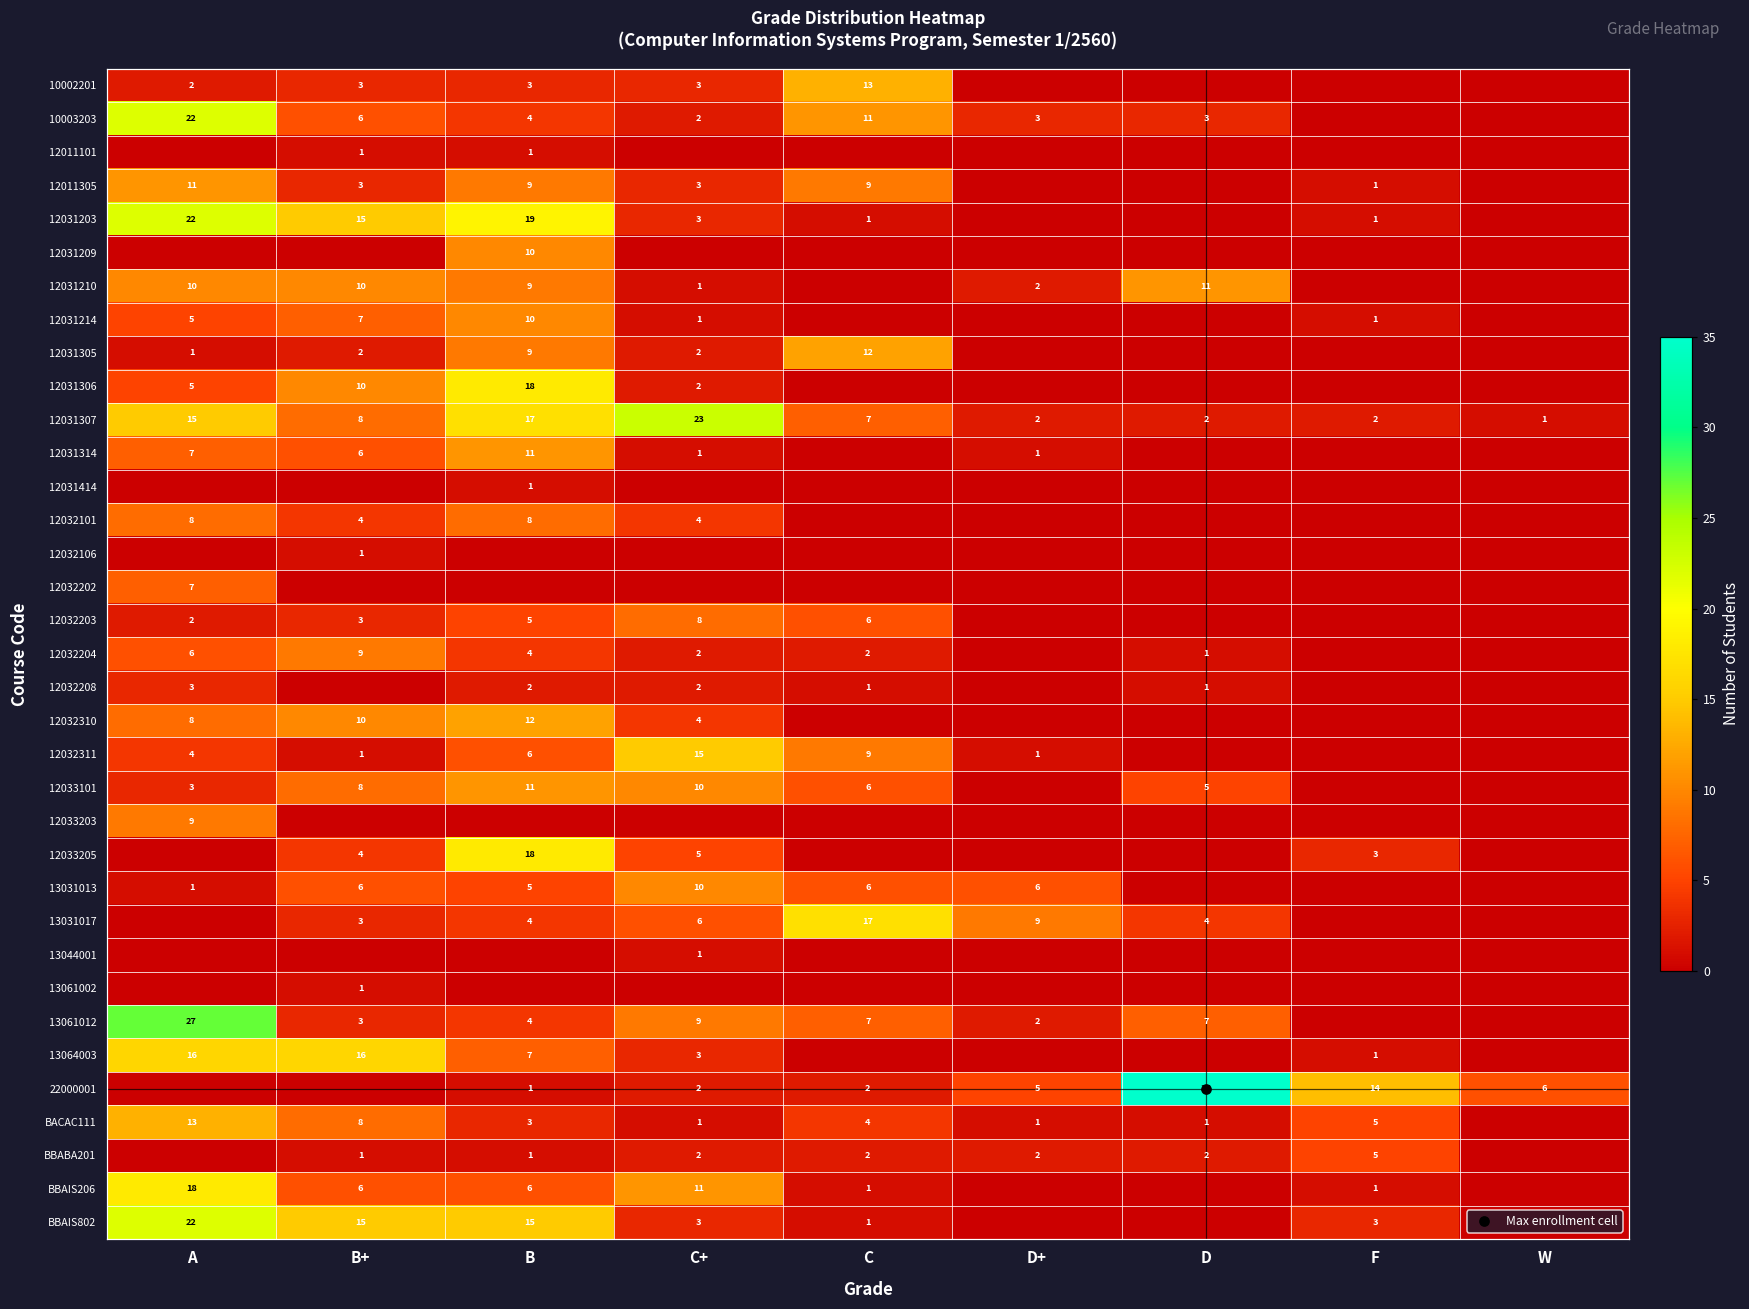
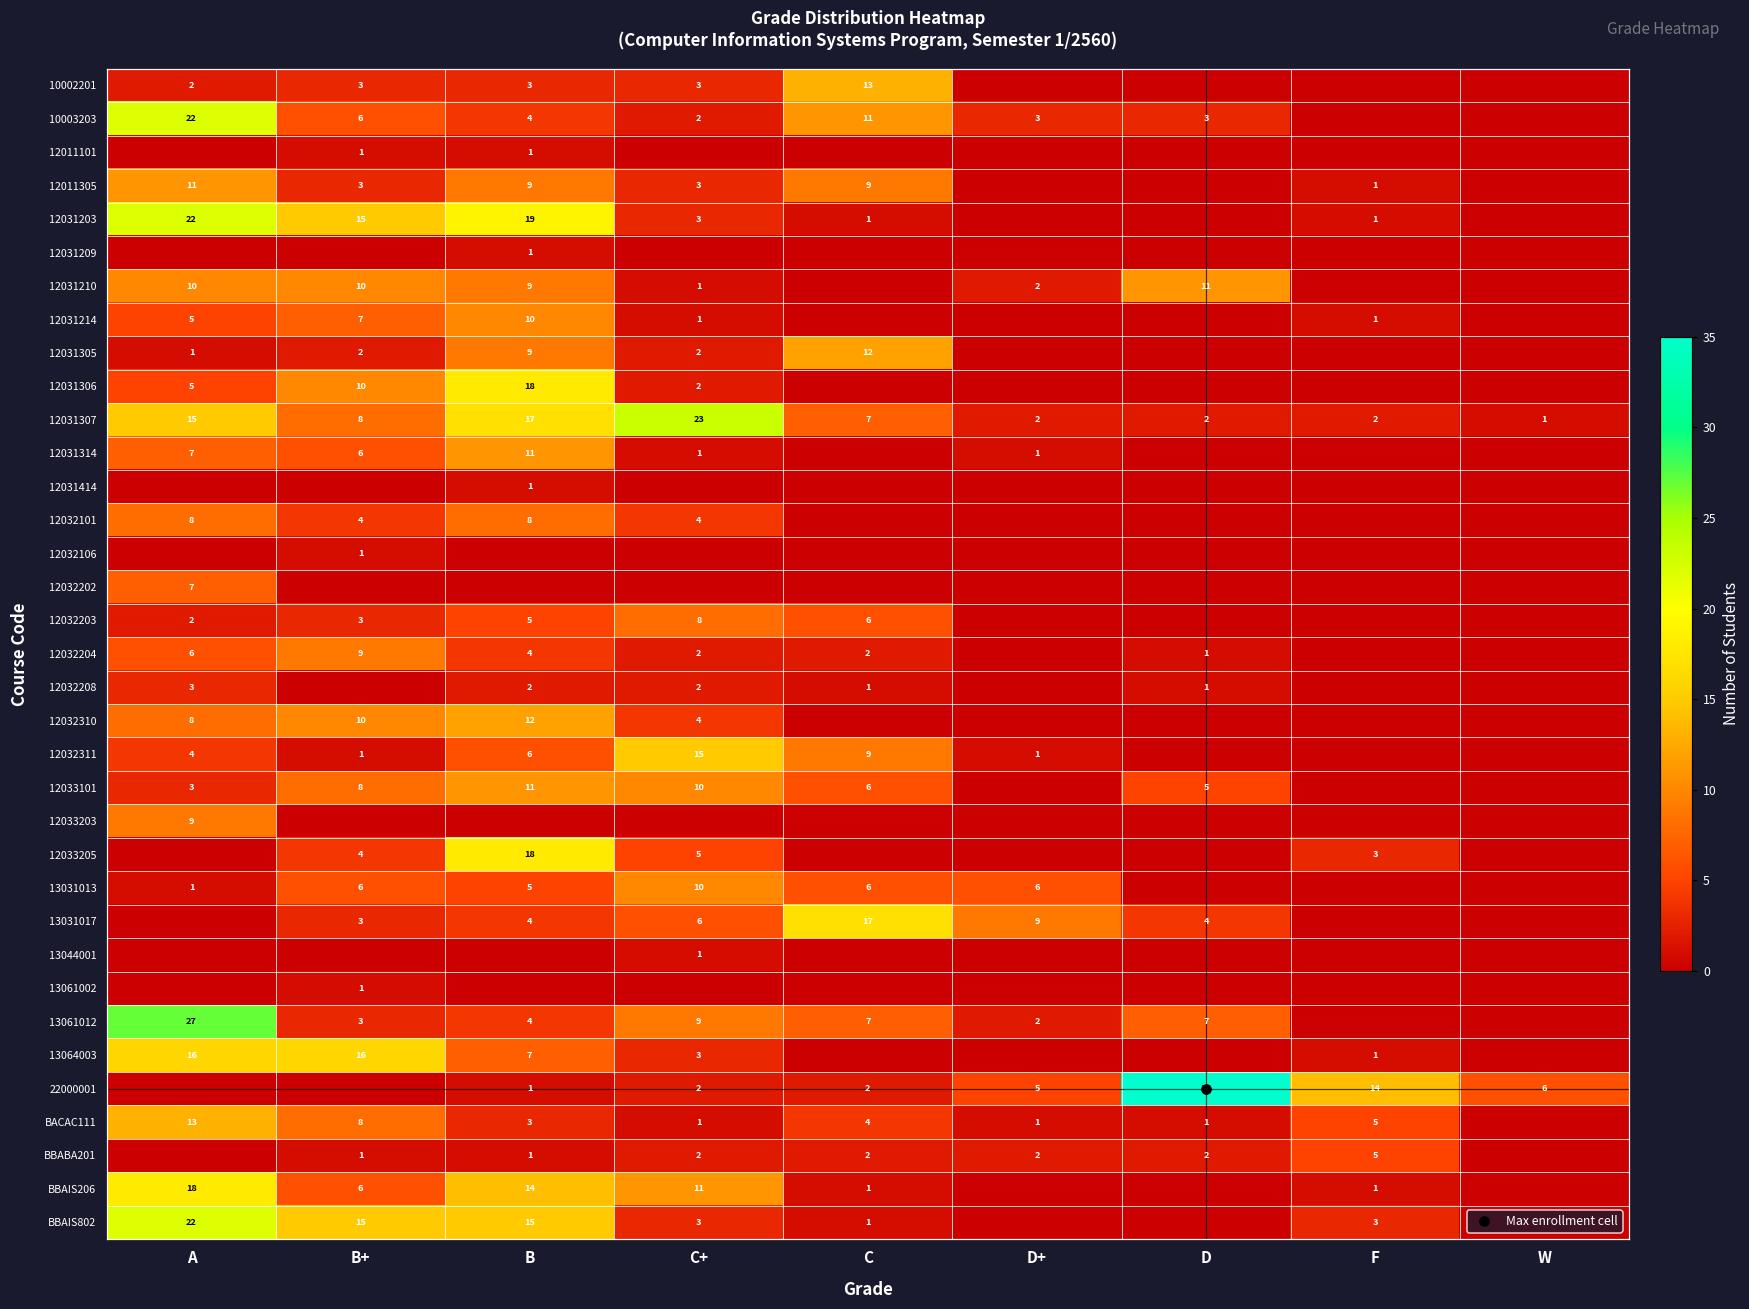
12031209, B: 10 -> 1
BBAIS206, B: 6 -> 14
